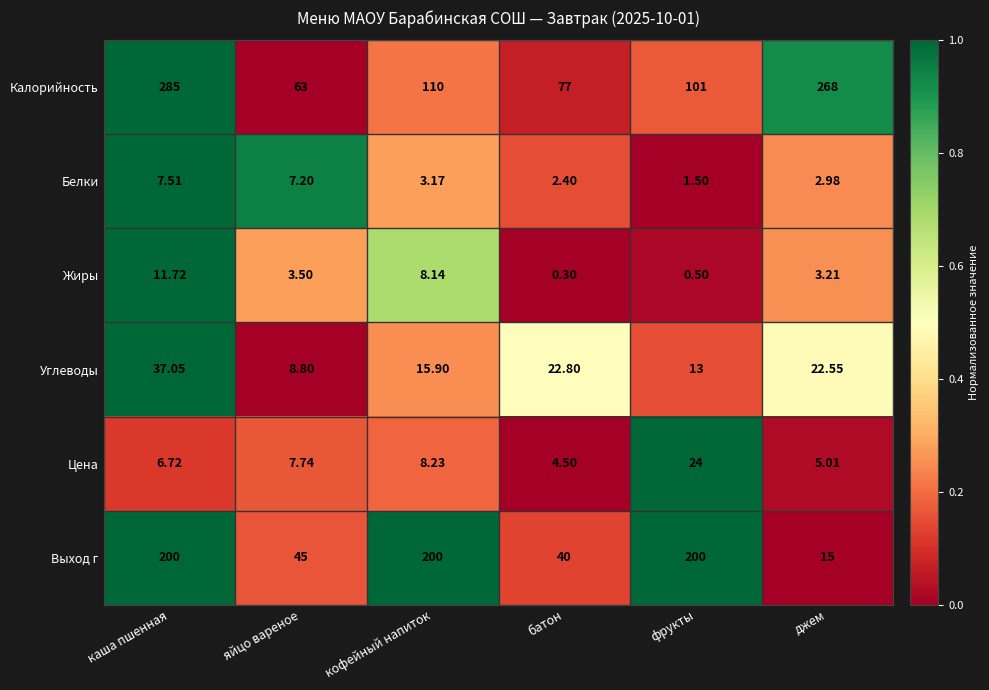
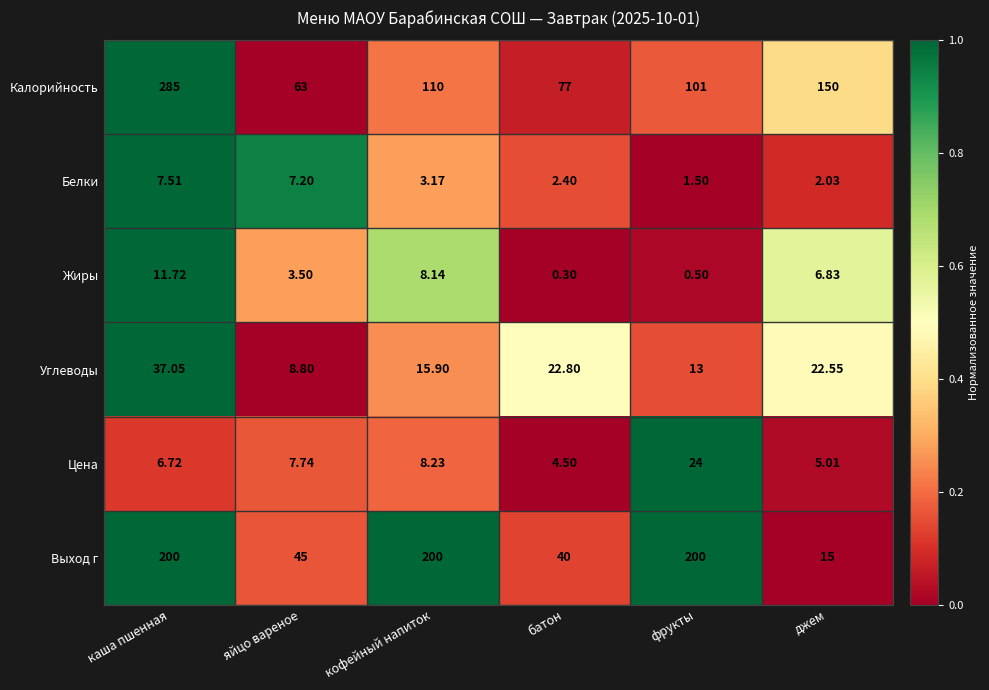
Калорийность, джем: 268 -> 150
Белки, джем: 2.98 -> 2.03
Жиры, джем: 3.21 -> 6.83
